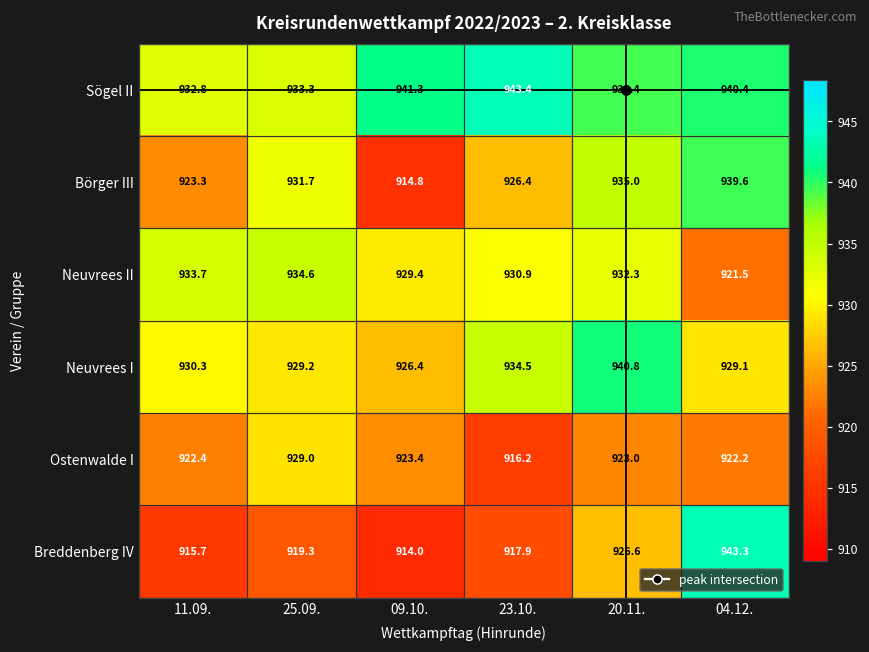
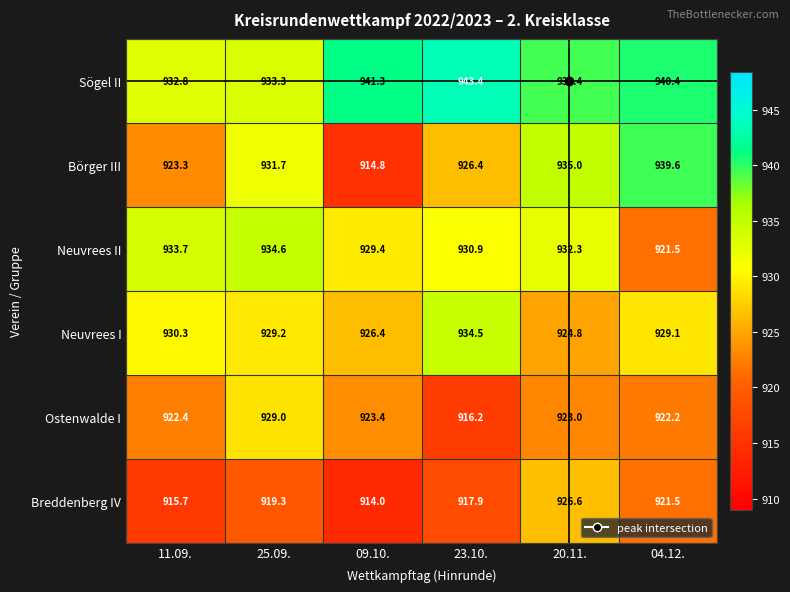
Neuvrees I, 20.11.: 940.8 -> 924.8
Breddenberg IV, 04.12.: 943.3 -> 921.5
